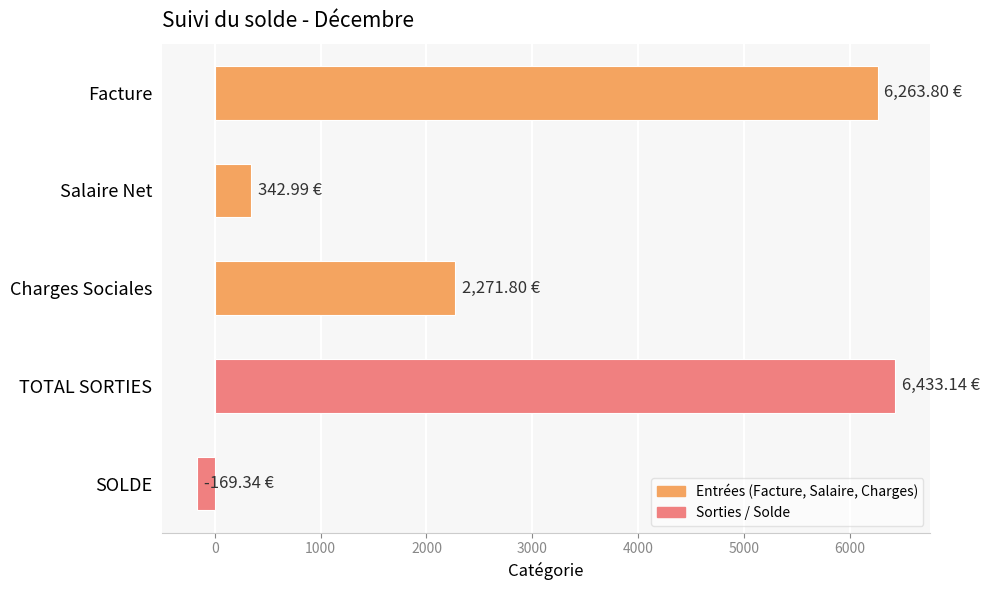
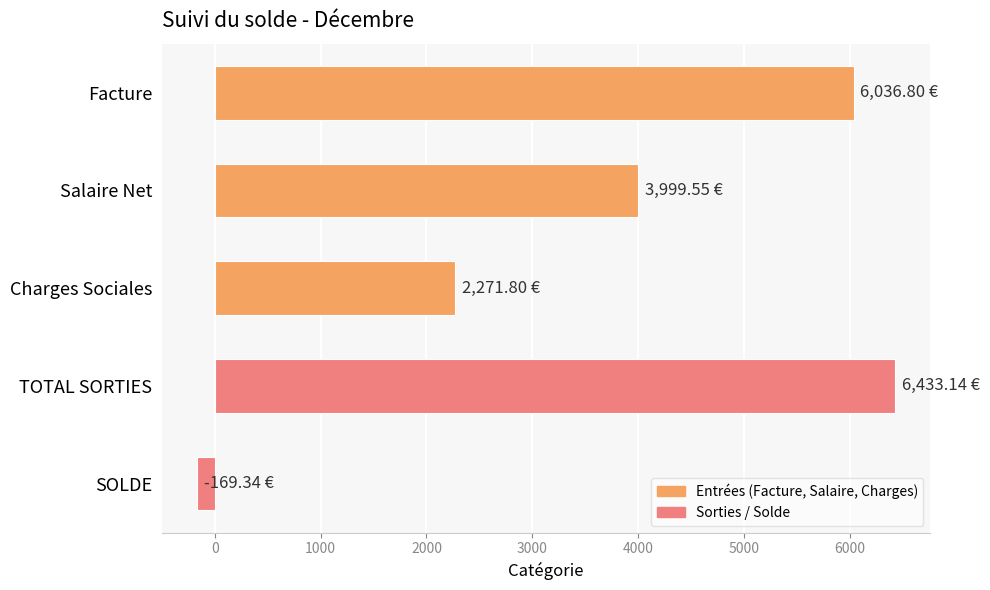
Facture: 6,263.80 -> 6,036.80
Salaire Net: 342.99 -> 3,999.55
